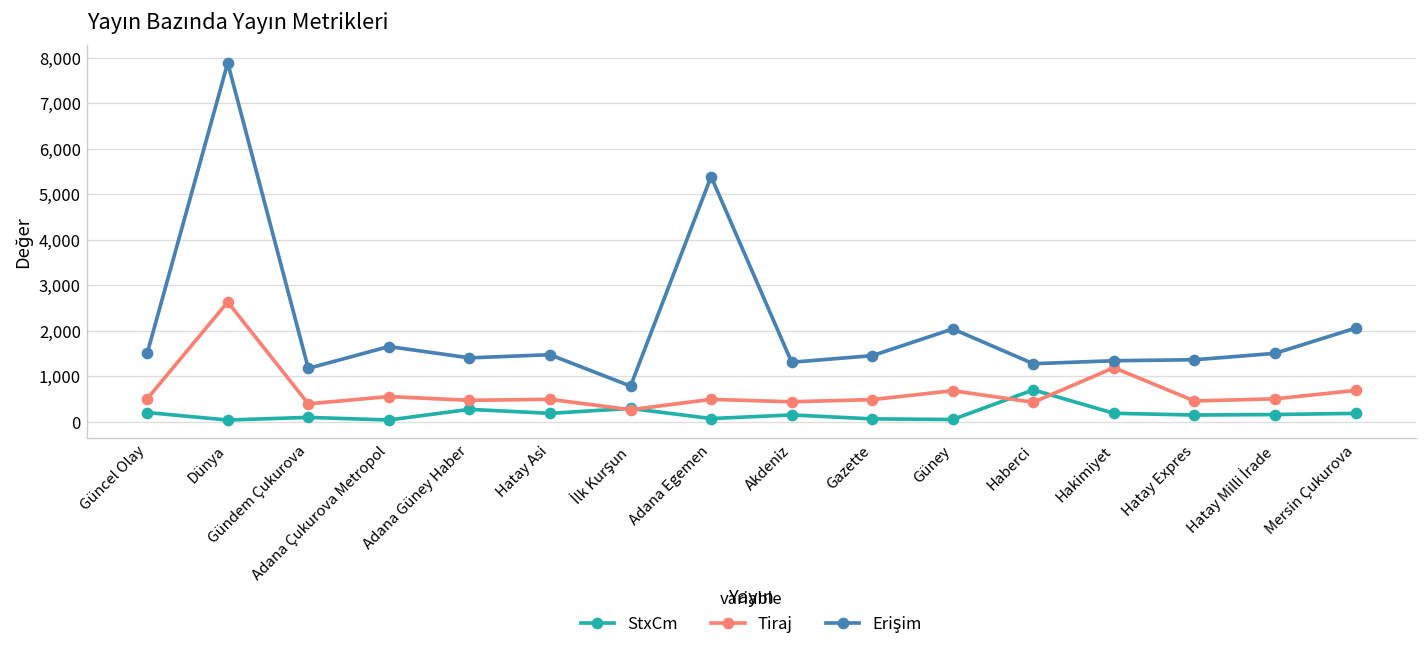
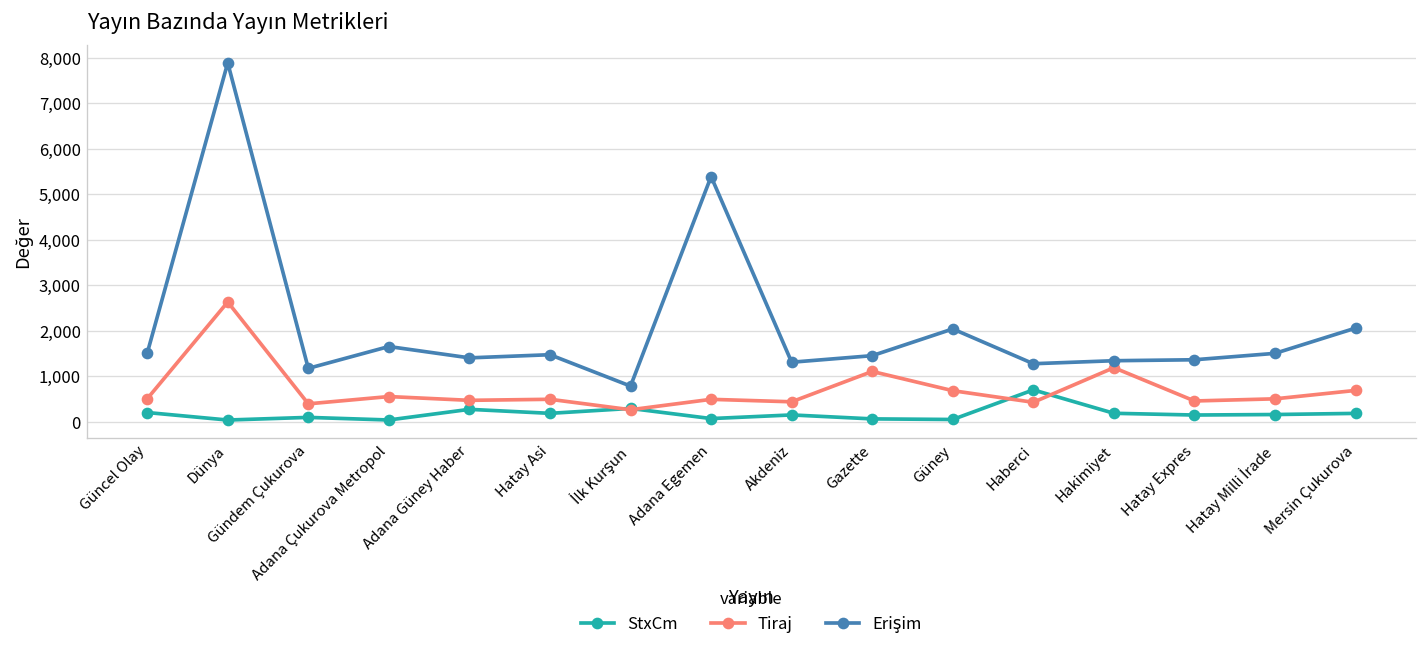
Tiraj, Gazette: 500 -> 1,100
